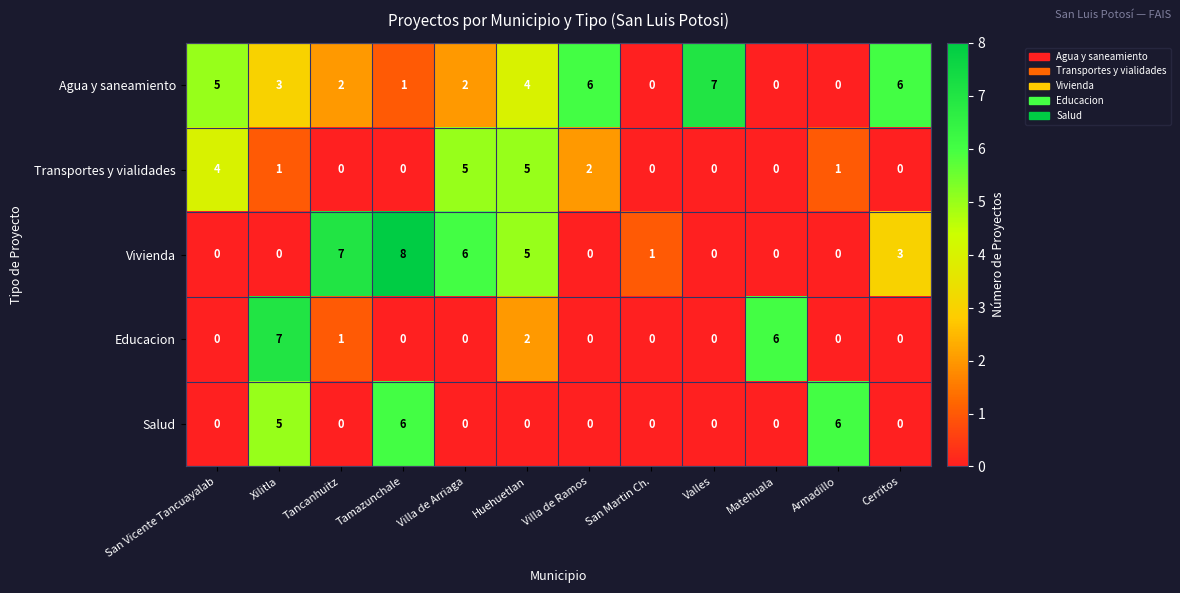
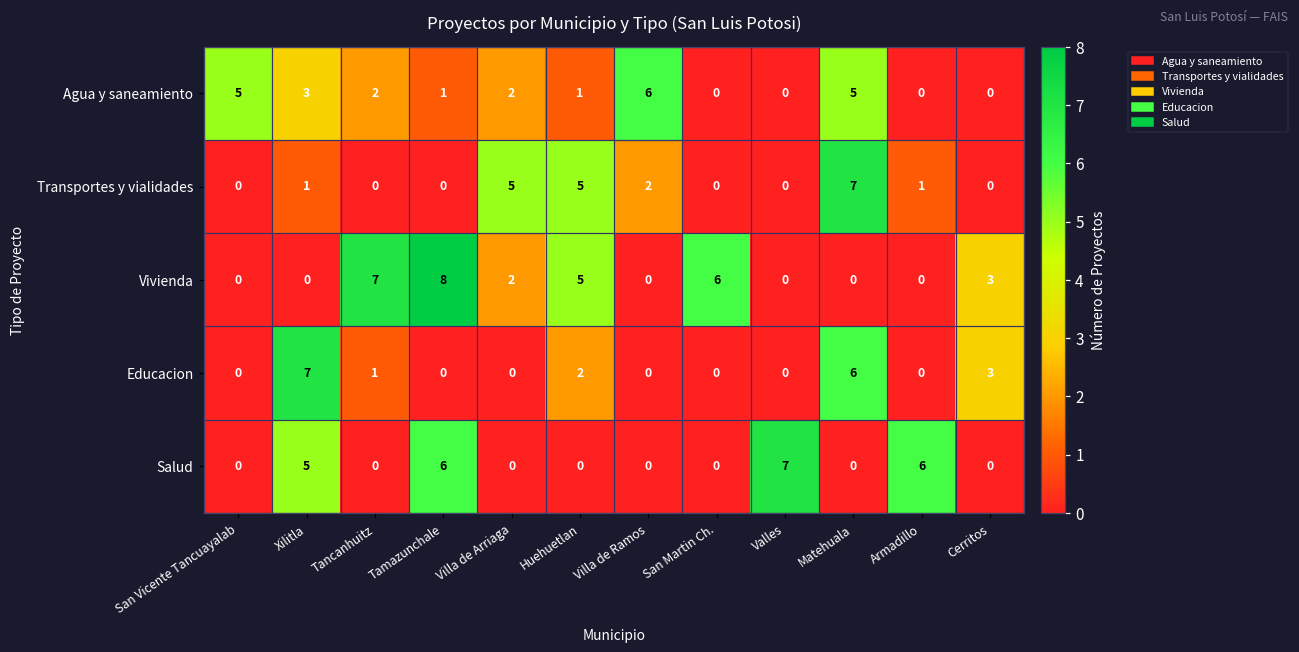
Agua y saneamiento, Huehuetlan: 4 -> 1
Agua y saneamiento, Valles: 7 -> 0
Agua y saneamiento, Matehuala: 0 -> 5
Agua y saneamiento, Cerritos: 6 -> 0
Transportes y vialidades, San Vicente Tancuayalab: 4 -> 0
Transportes y vialidades, Matehuala: 0 -> 7
Vivienda, Villa de Arriaga: 6 -> 2
Vivienda, San Martin Ch.: 1 -> 6
Educacion, Cerritos: 0 -> 3
Salud, Valles: 0 -> 7
